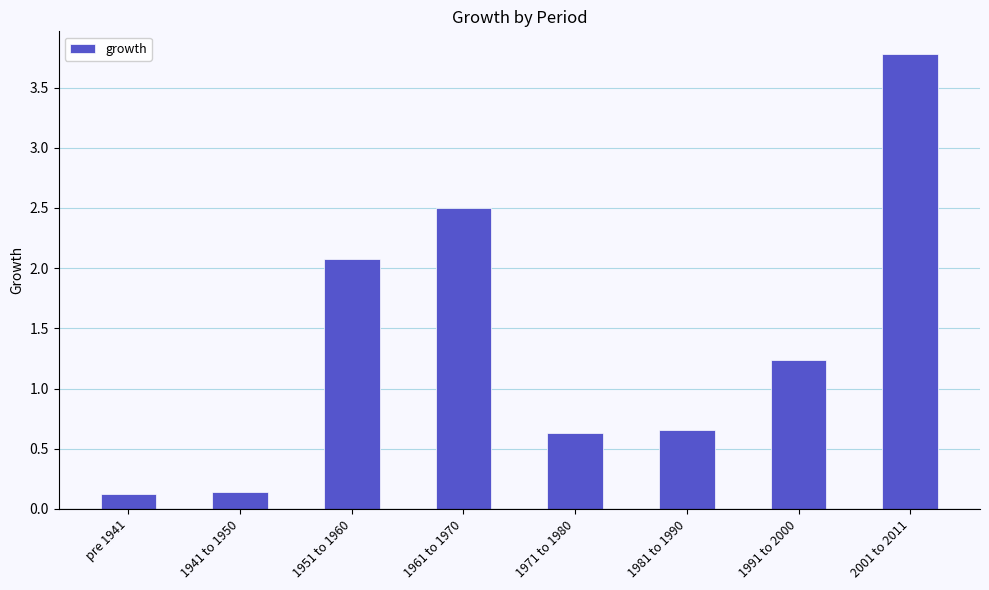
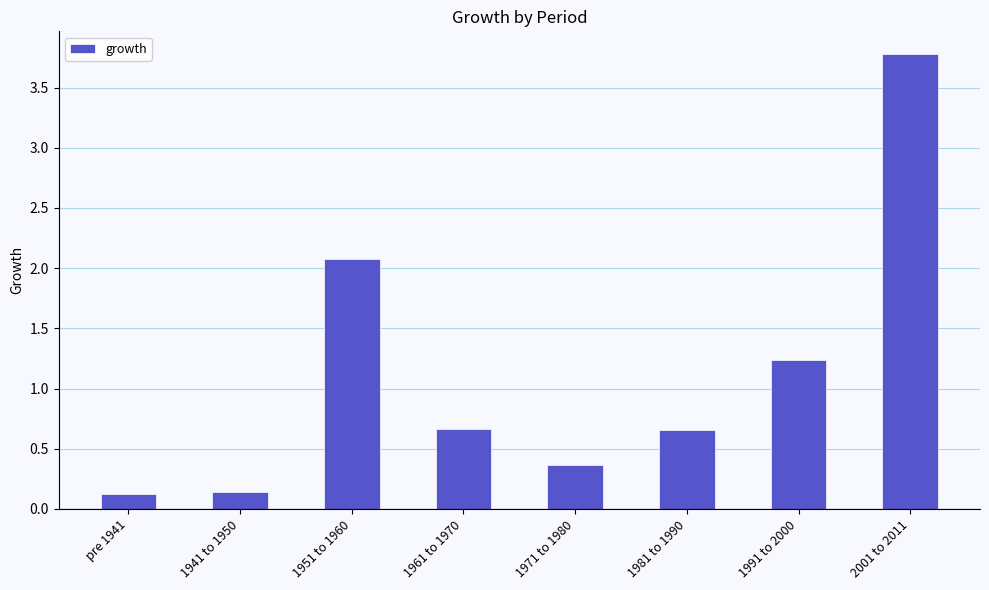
1961 to 1970: 2.50 -> 0.67
1971 to 1980: 0.63 -> 0.36
